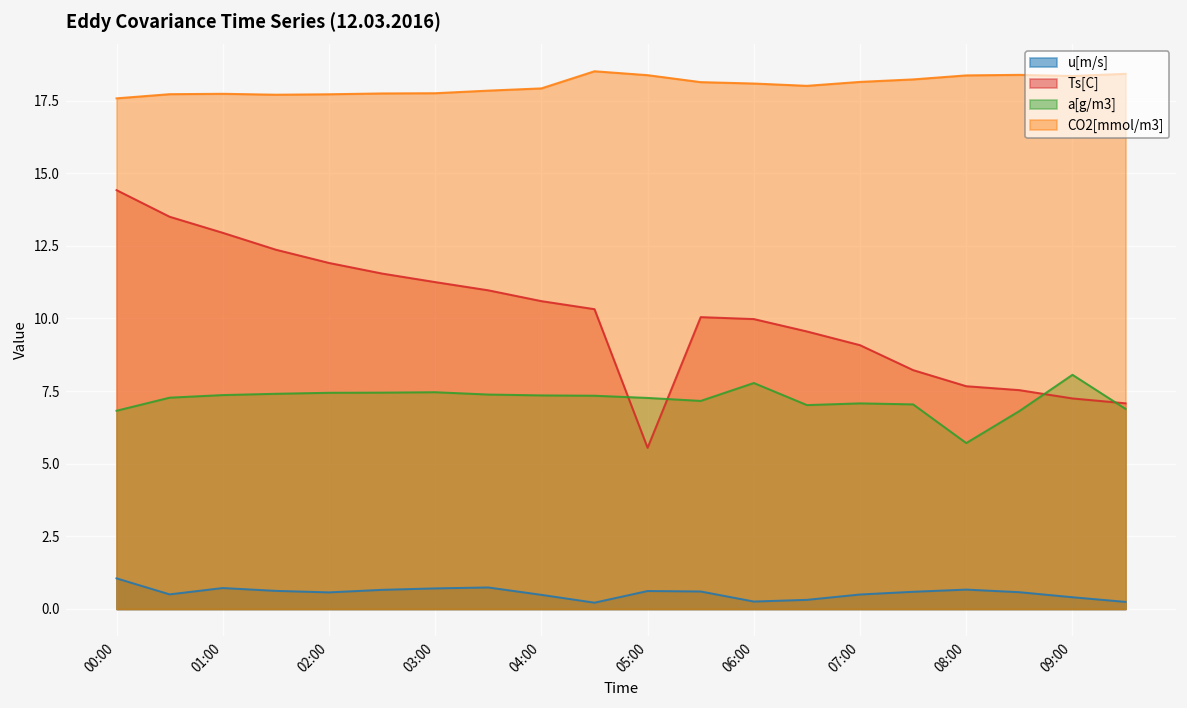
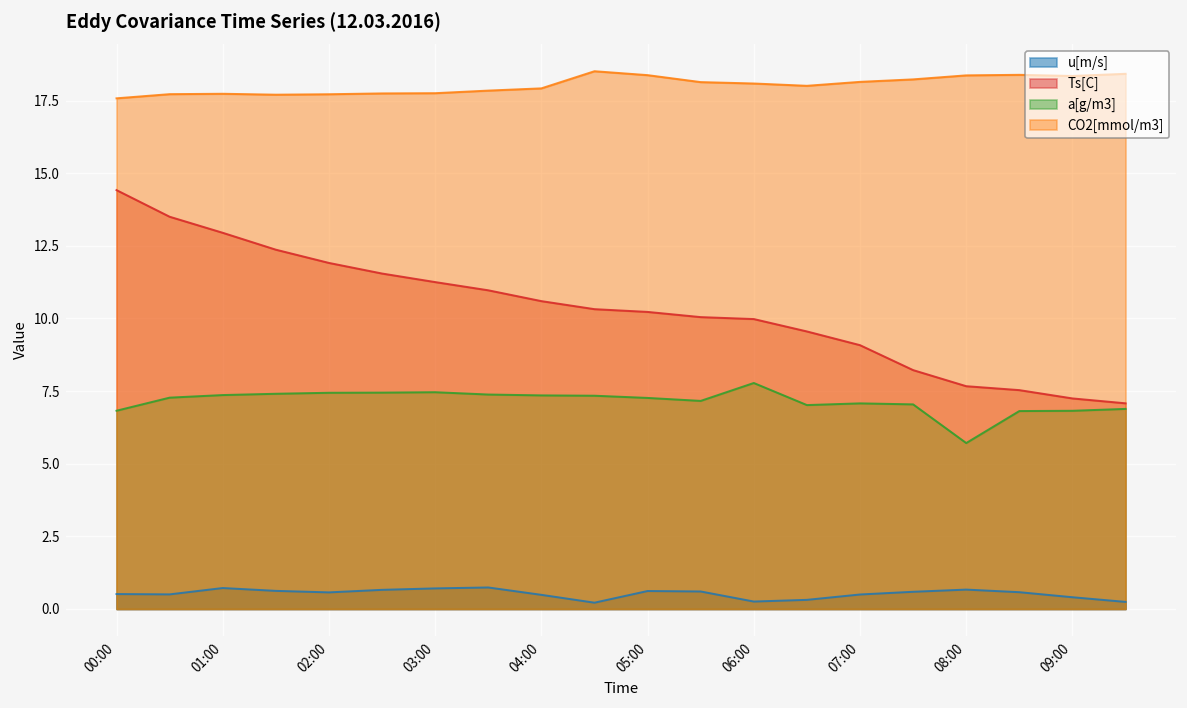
u[m/s], 00:00: 1.1 -> 0.5
Ts[C], 05:00: 5.5 -> 10.2
a[g/m3], 09:00: 8.1 -> 6.8
